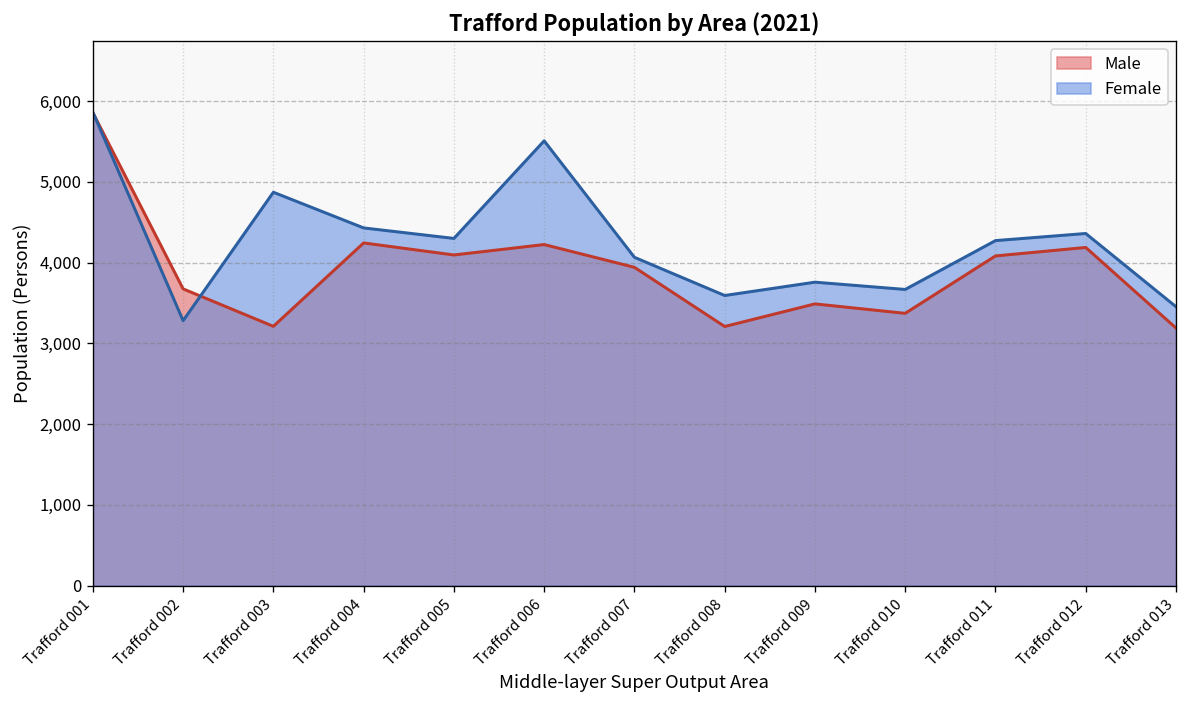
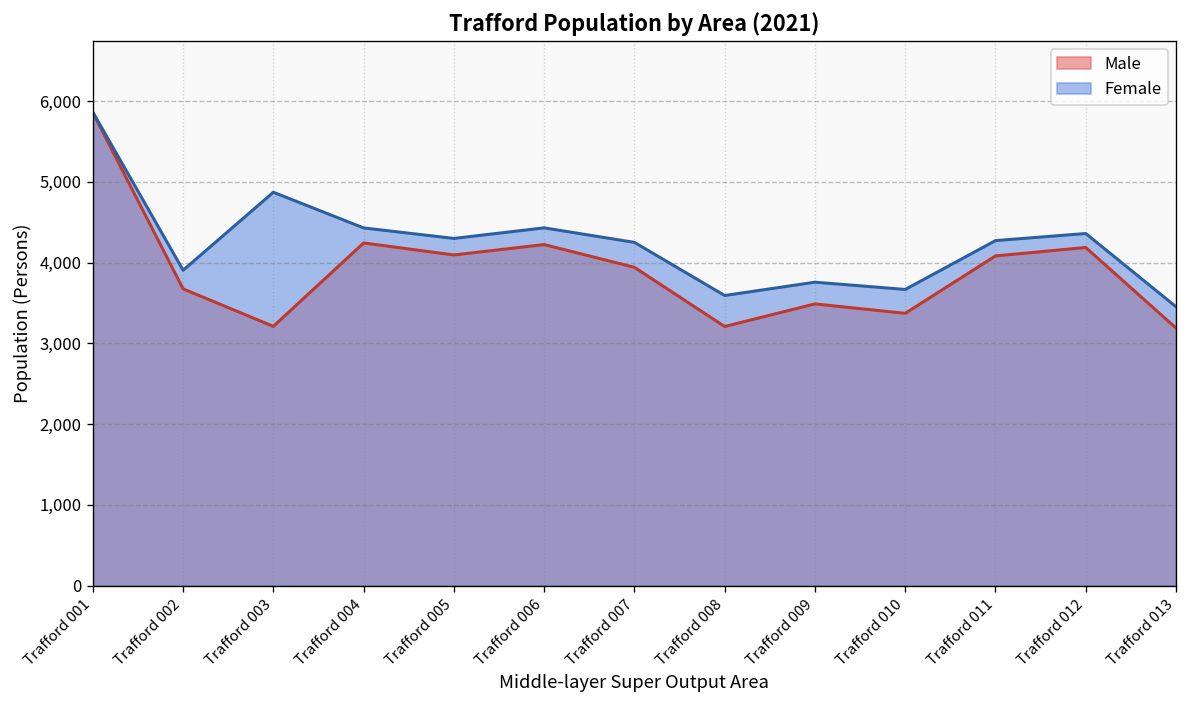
Female, Trafford 002: 3,300 -> 3,900
Female, Trafford 006: 5,500 -> 4,400
Female, Trafford 007: 4,100 -> 4,300
